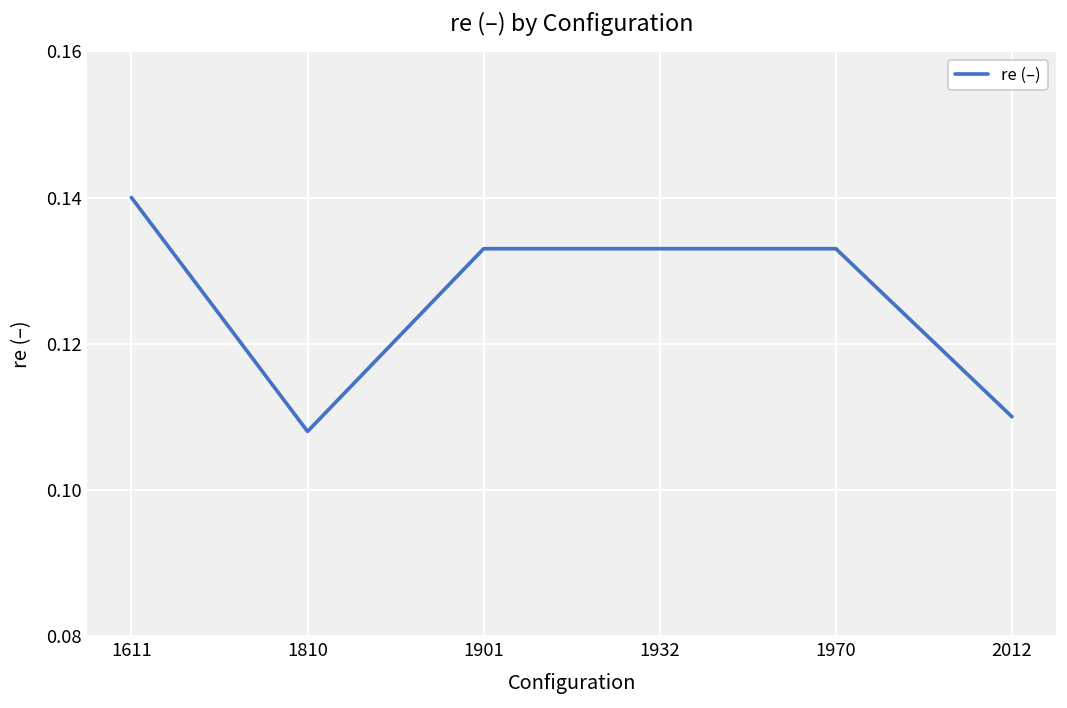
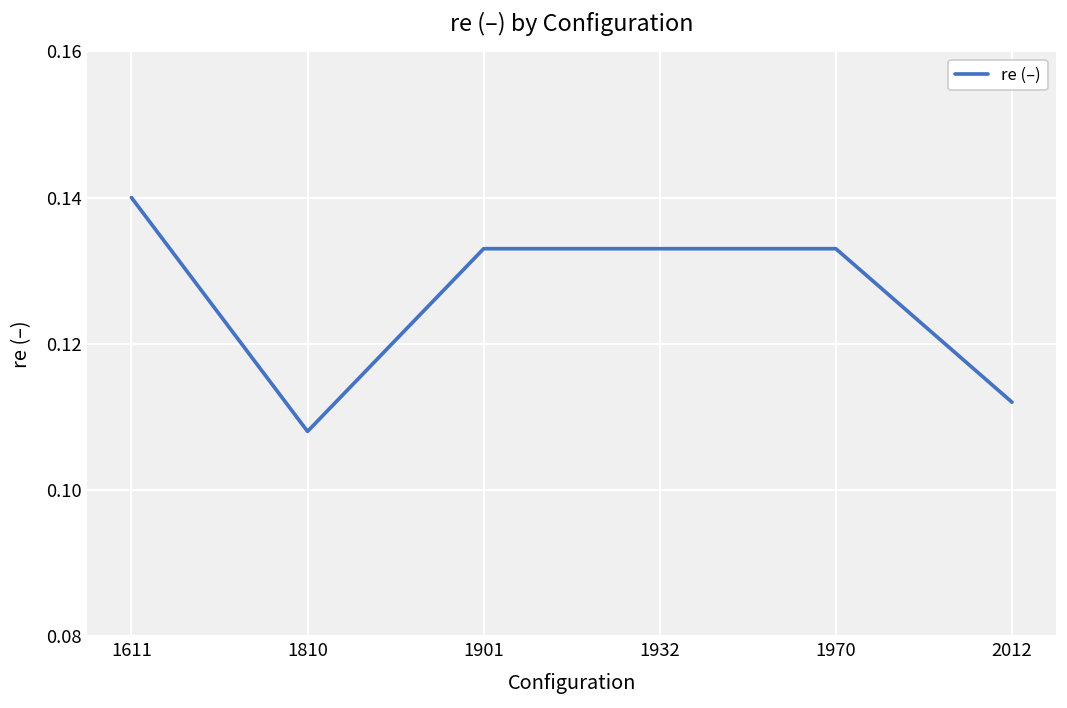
2012: 0.110 -> 0.112
